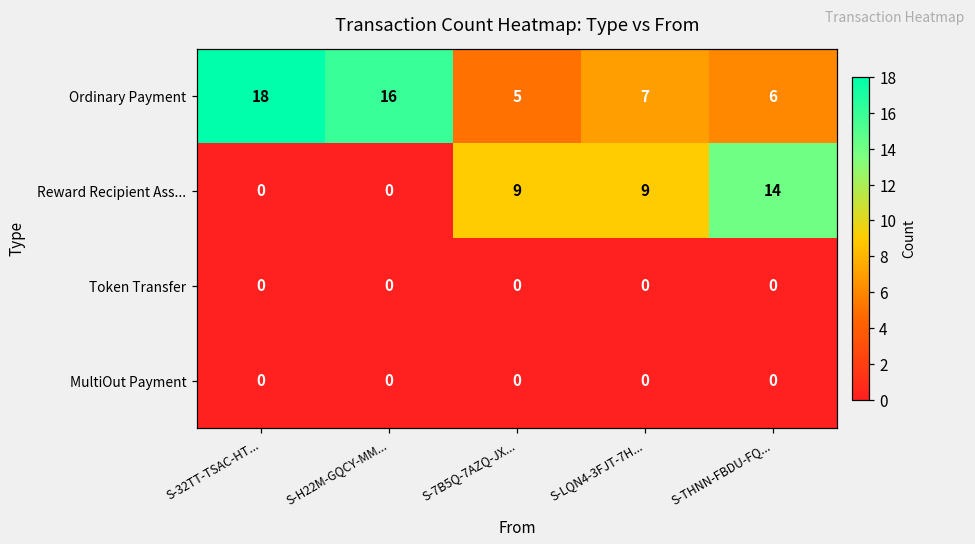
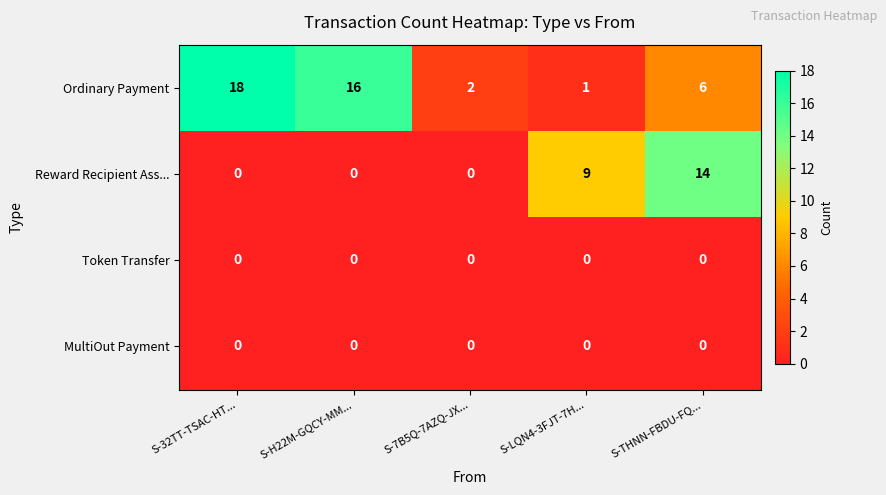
Ordinary Payment, S-7B5Q-7AZQ-JX...: 5 -> 2
Ordinary Payment, S-LQN4-3FJT-7H...: 7 -> 1
Reward Recipient Ass..., S-7B5Q-7AZQ-JX...: 9 -> 0
